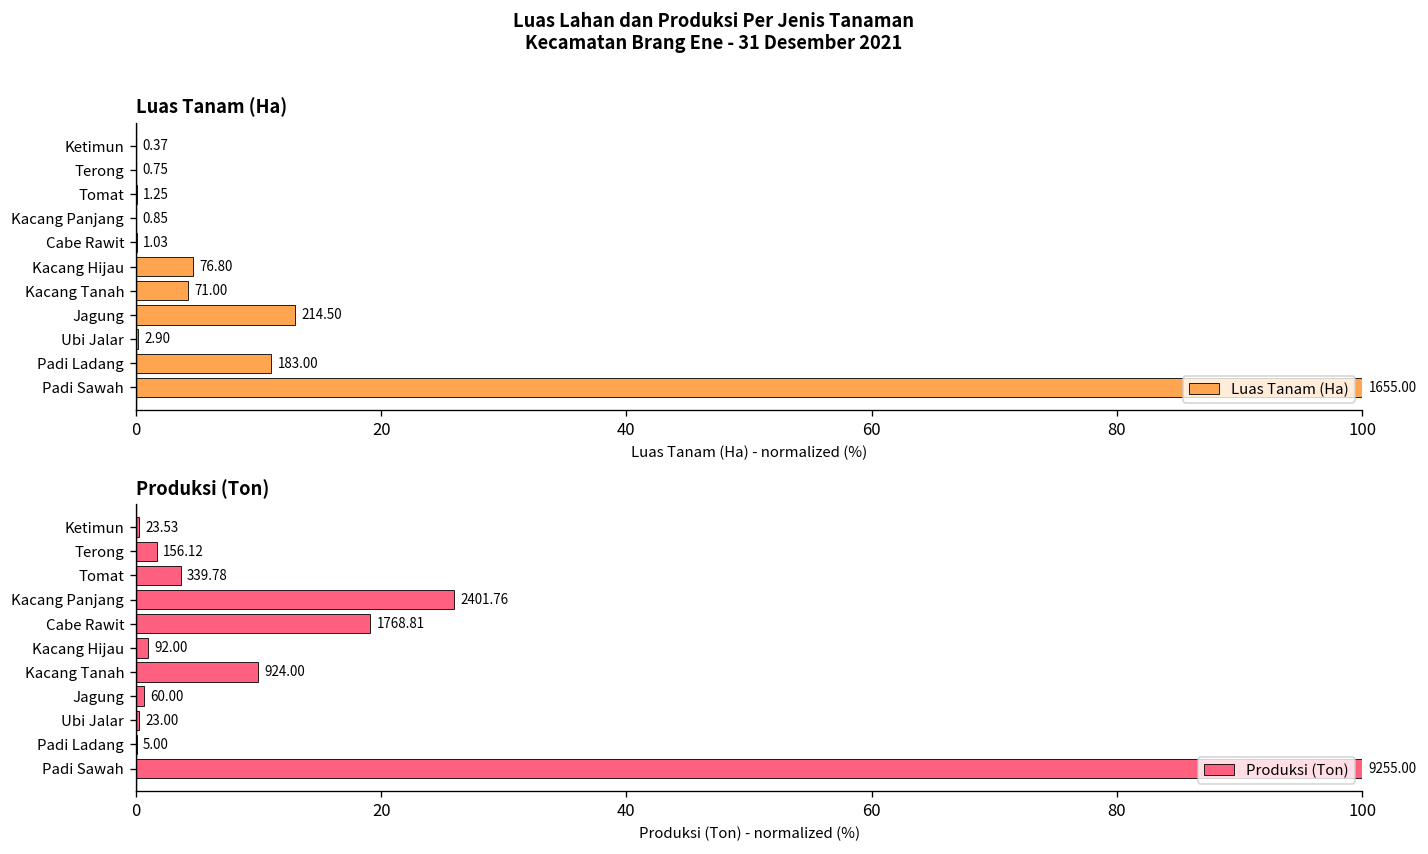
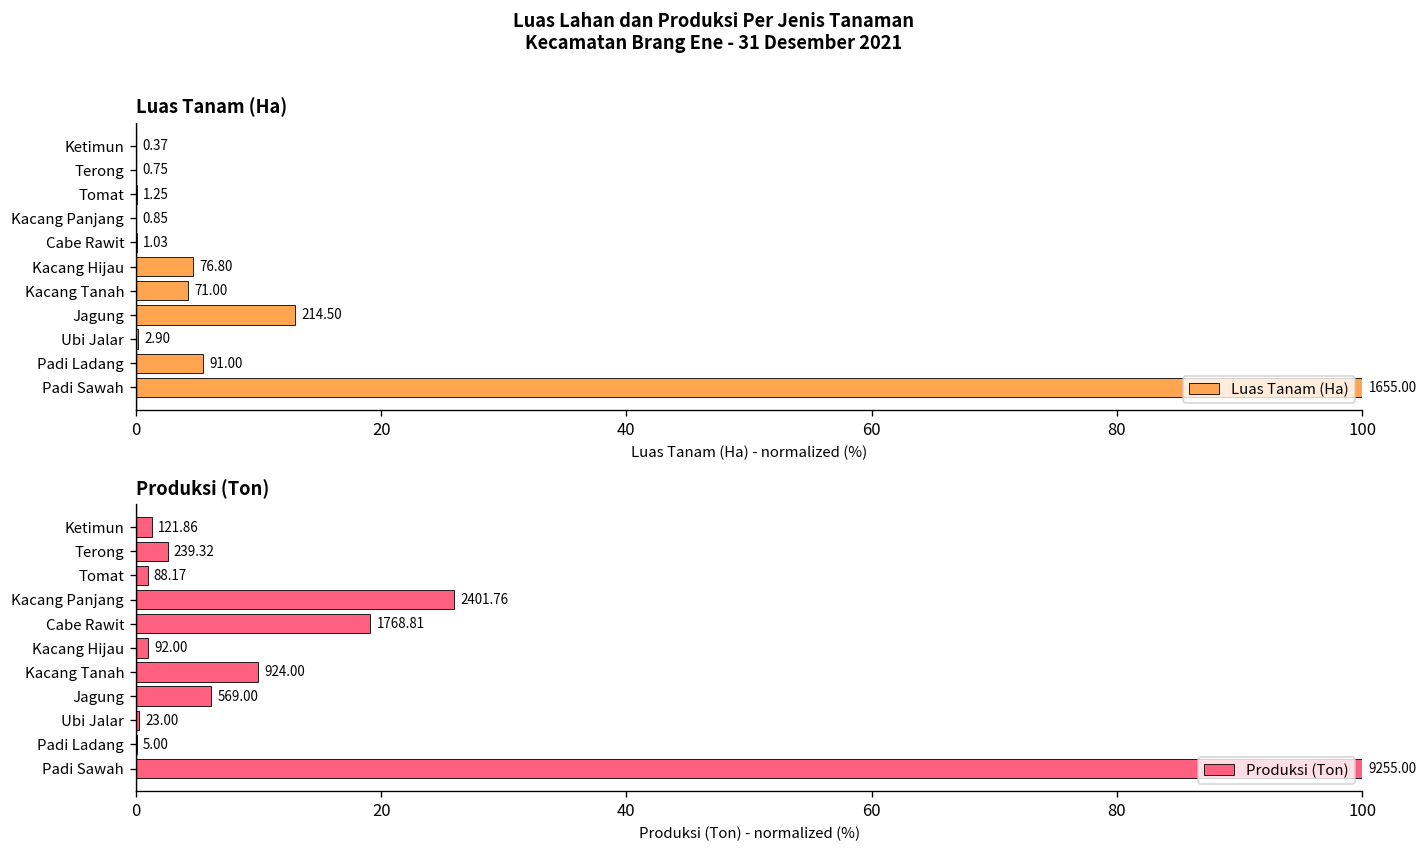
Luas Tanam (Ha), Padi Ladang: 183.00 -> 91.00
Produksi (Ton), Ketimun: 23.53 -> 121.86
Produksi (Ton), Terong: 156.12 -> 239.32
Produksi (Ton), Tomat: 339.78 -> 88.17
Produksi (Ton), Jagung: 60.00 -> 569.00
